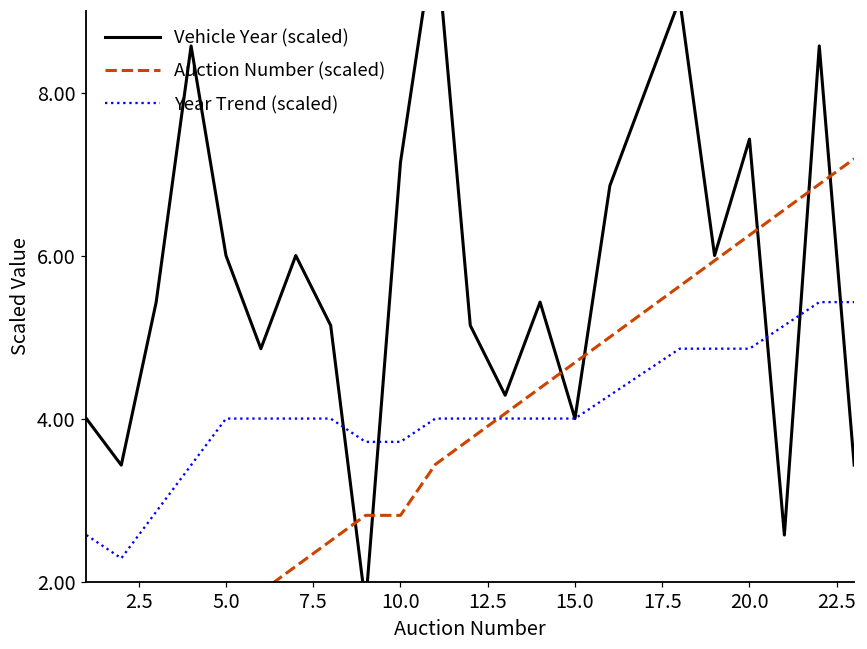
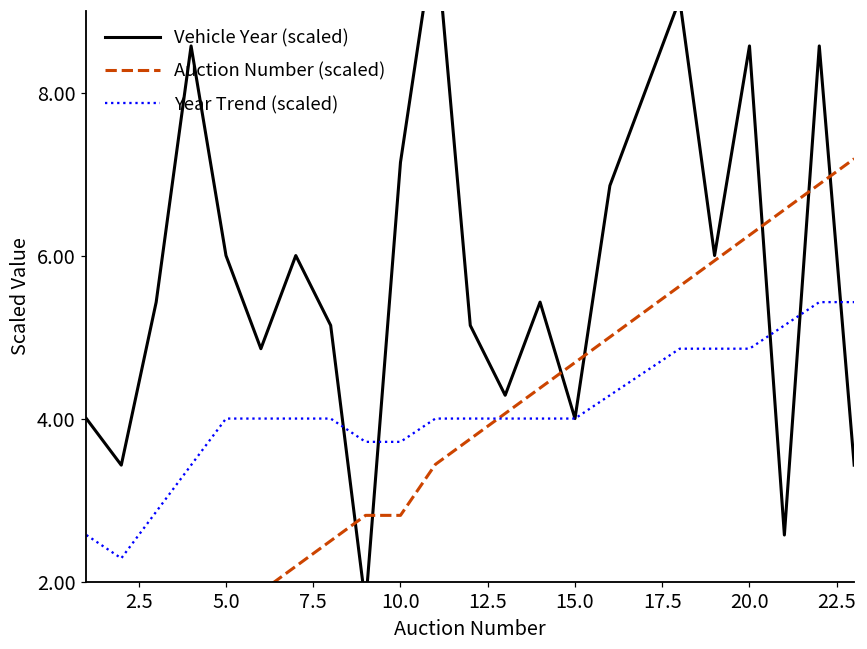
Vehicle Year (scaled), 20.0: 7.4 -> 8.6
